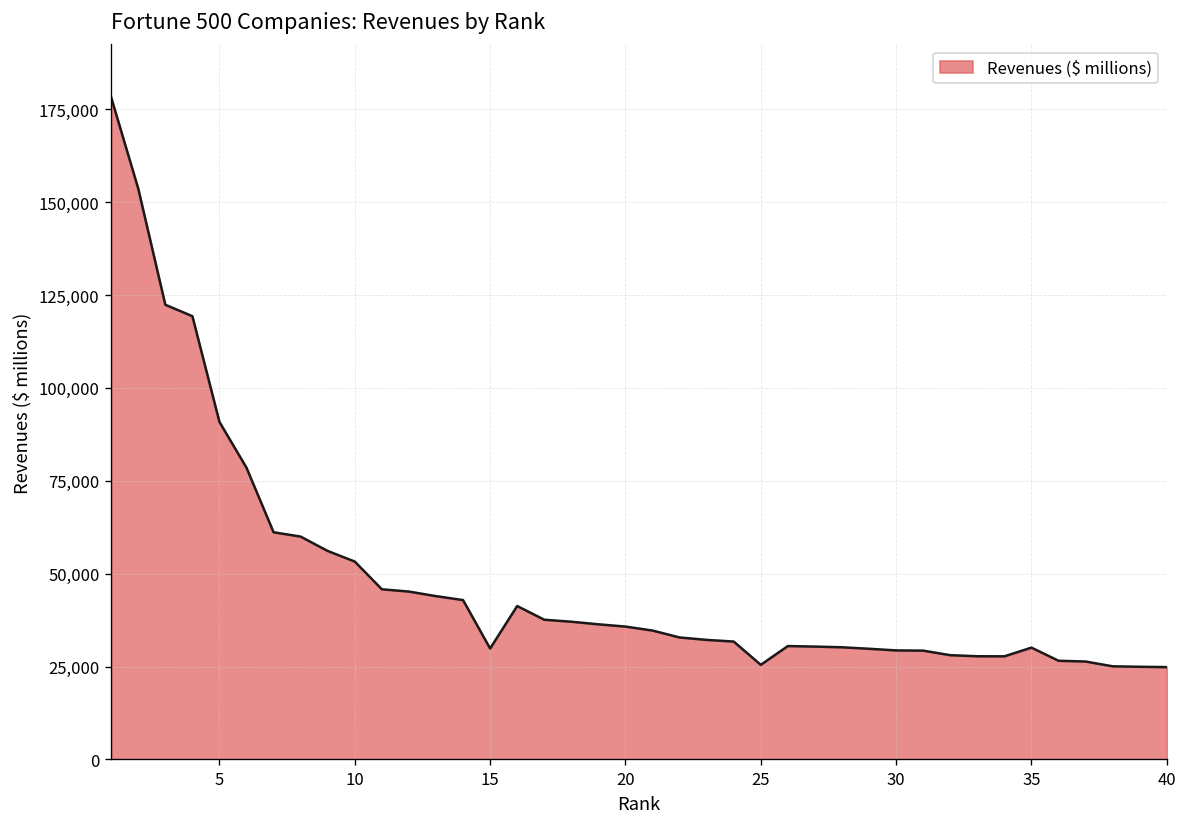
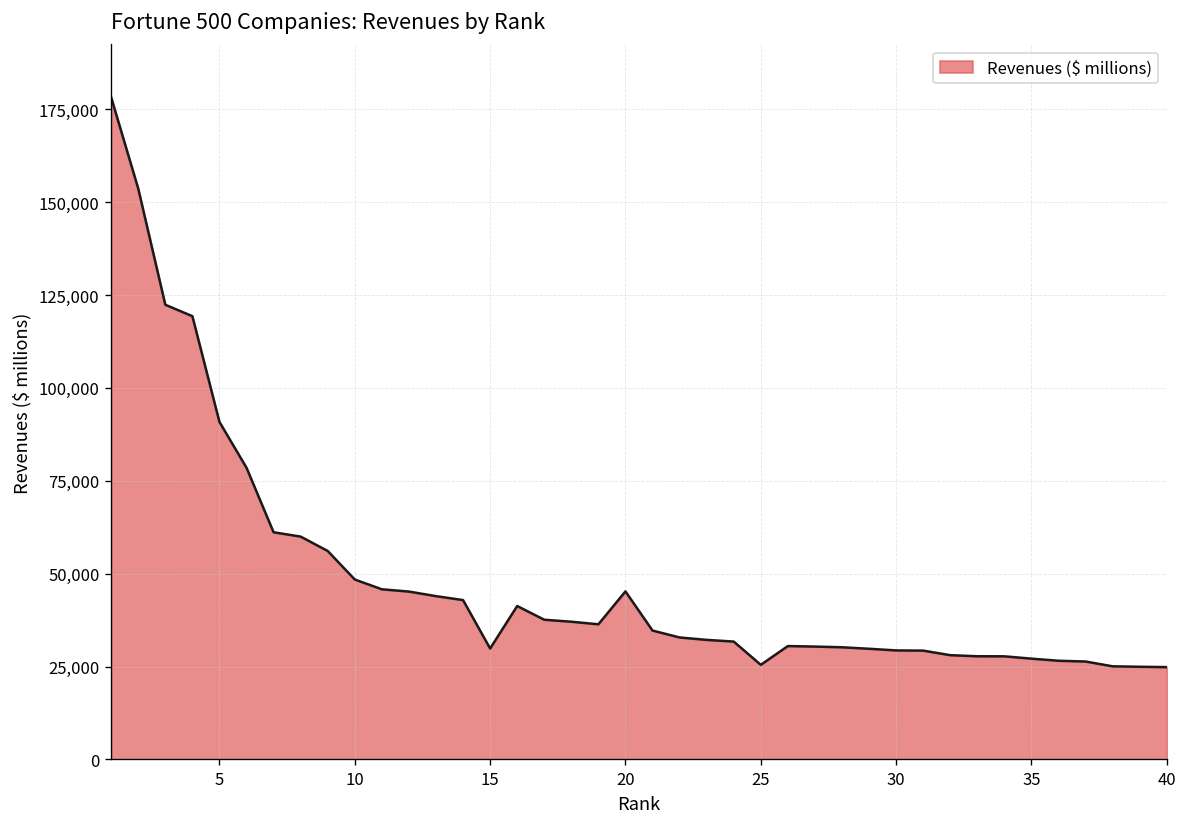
10: 53,000 -> 48,000
20: 36,000 -> 45,000
35: 30,000 -> 27,000
